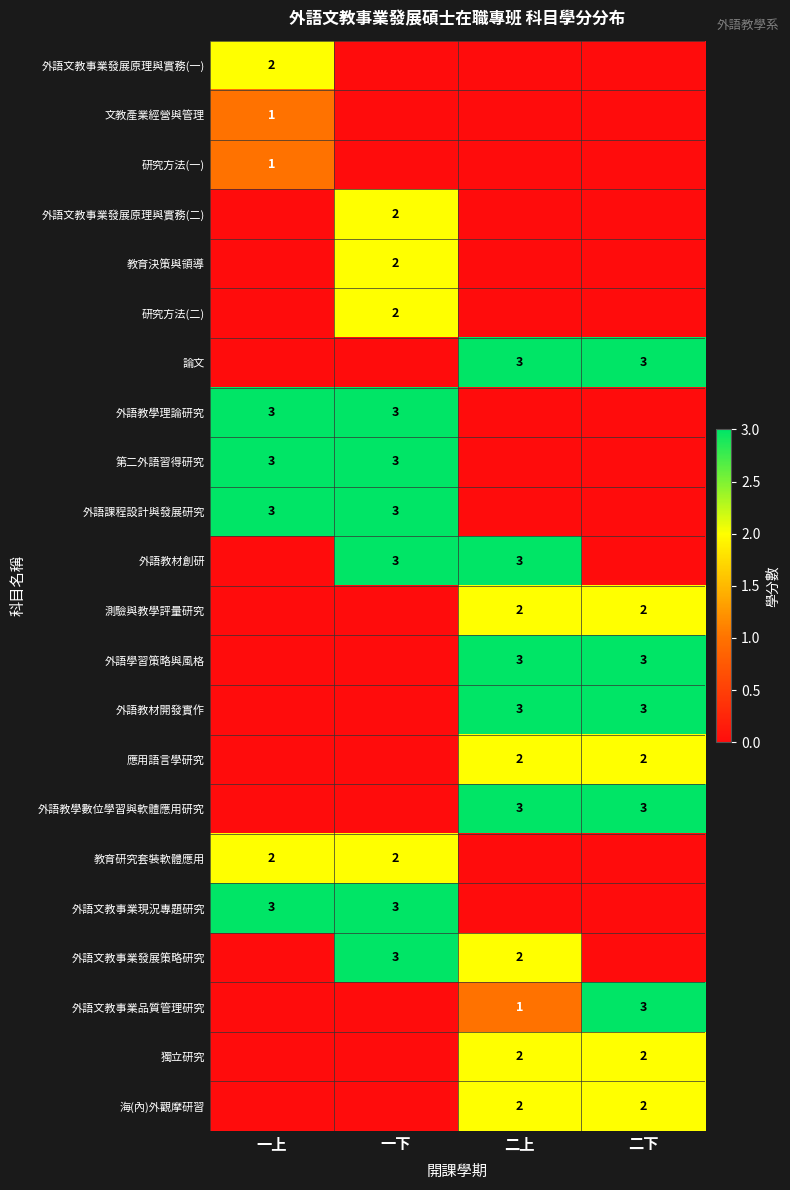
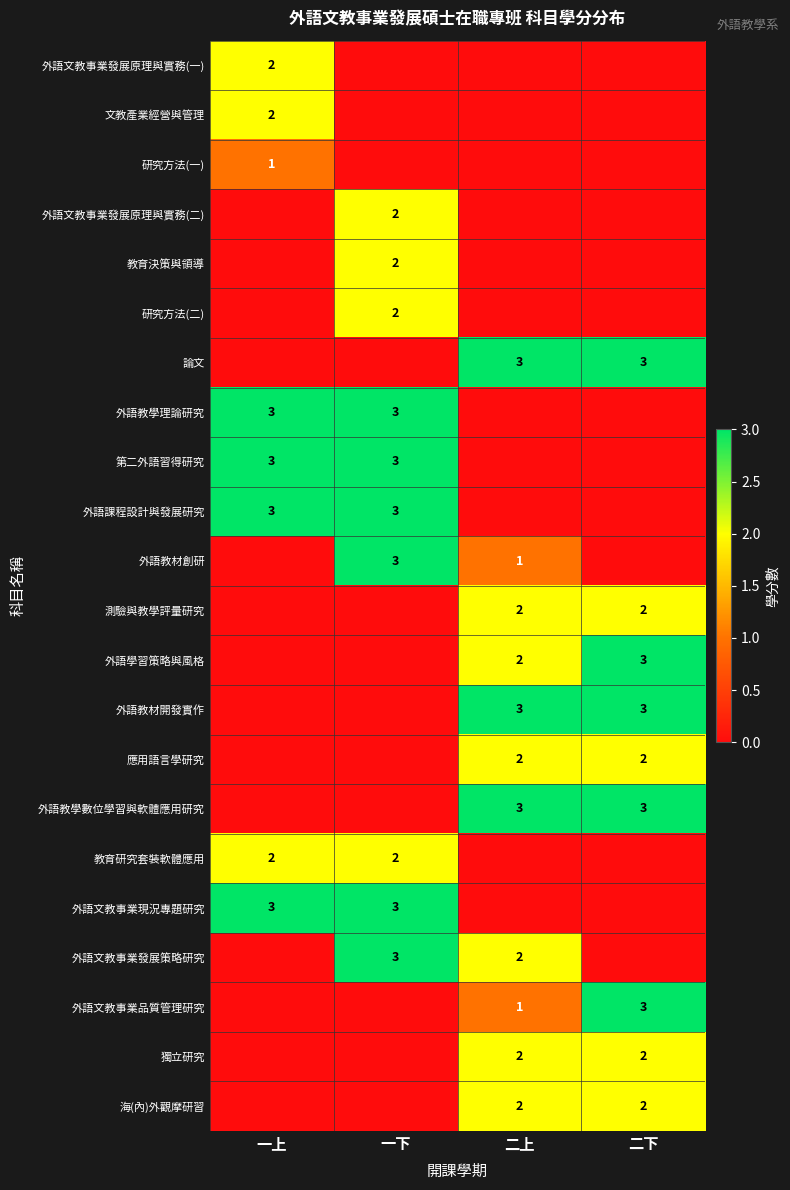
文教產業經營與管理, 一上: 1 -> 2
外語教材創研, 二上: 3 -> 1
外語學習策略與風格, 二上: 3 -> 2
